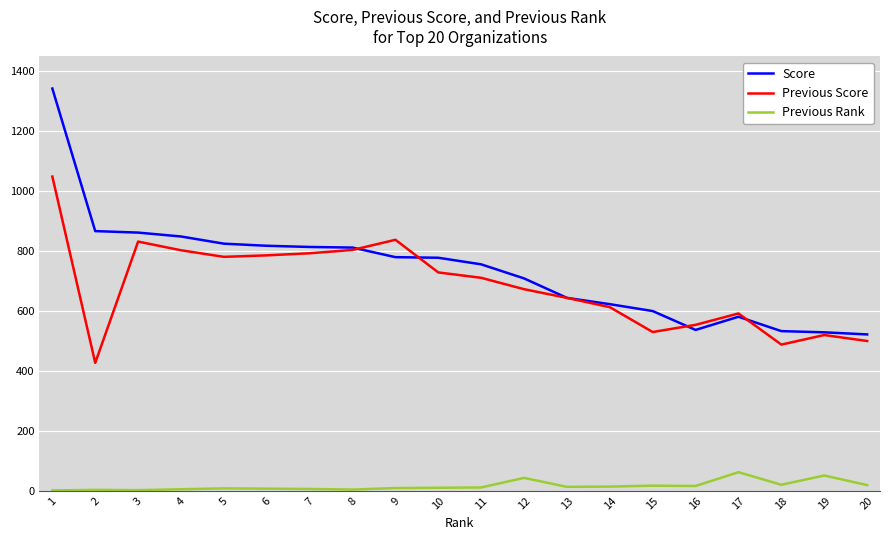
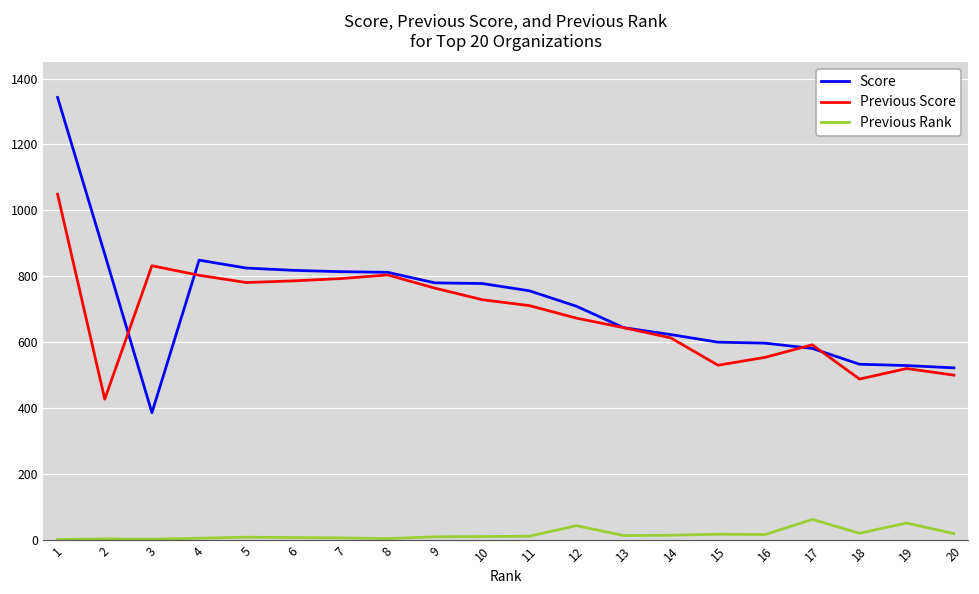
Score, 3: 860 -> 390
Previous Score, 9: 840 -> 760
Score, 16: 540 -> 600
